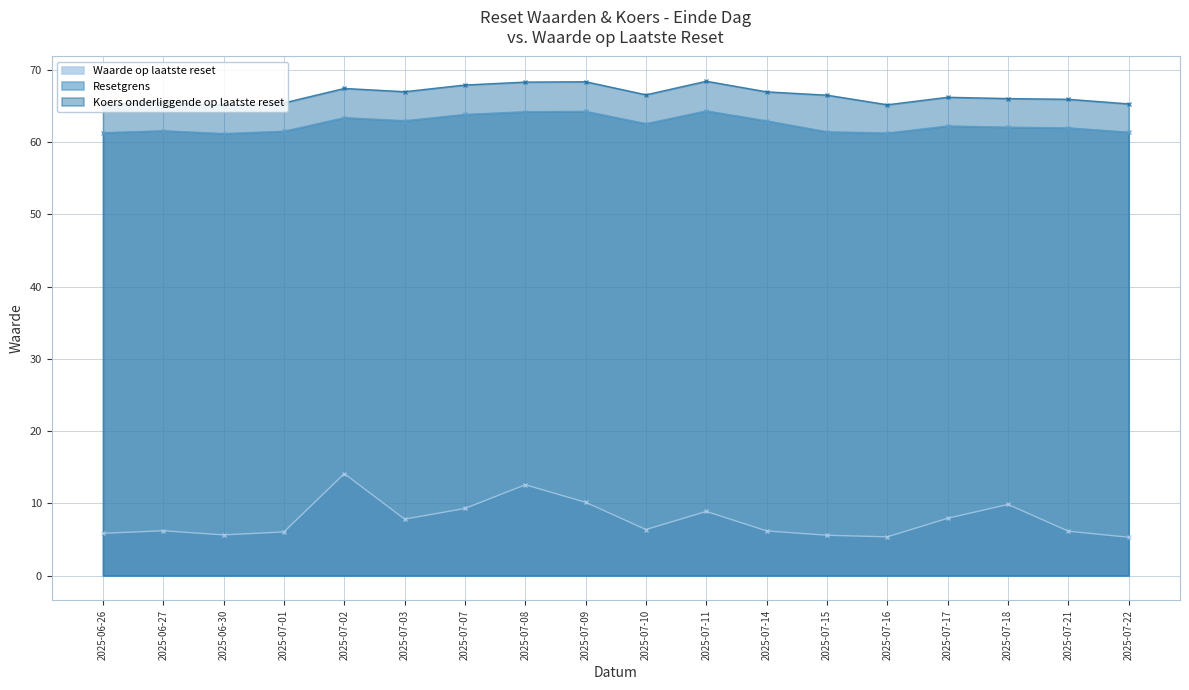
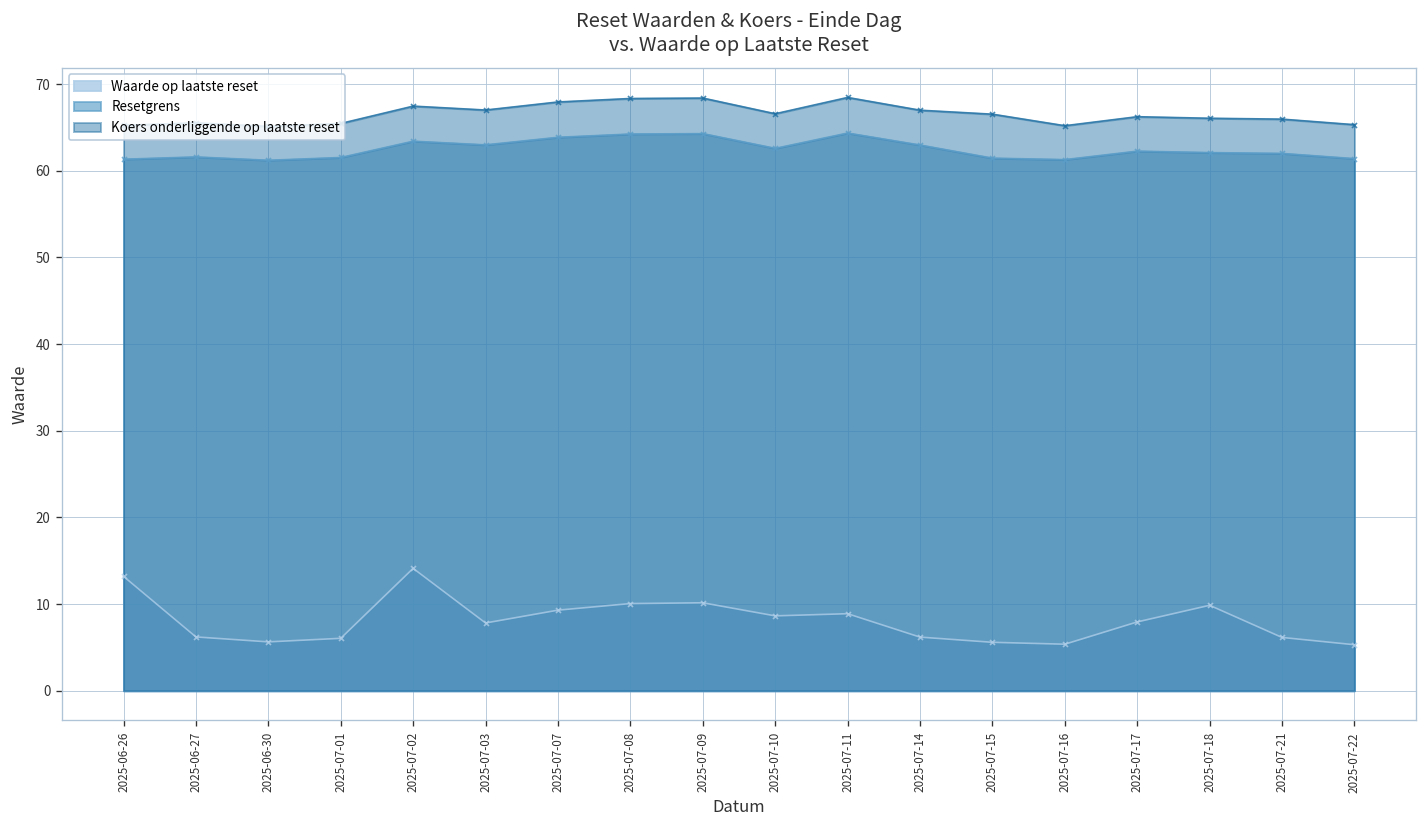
Waarde op laatste reset, 2025-06-26: 6 -> 13
Waarde op laatste reset, 2025-07-08: 13 -> 10
Waarde op laatste reset, 2025-07-10: 6 -> 9
